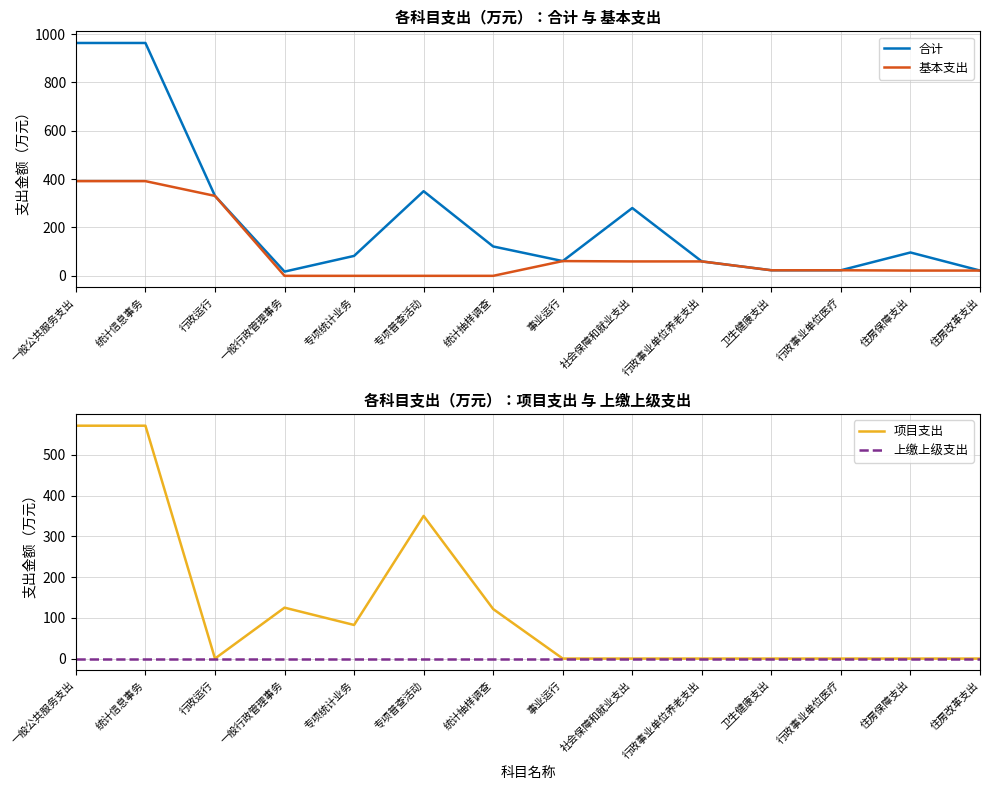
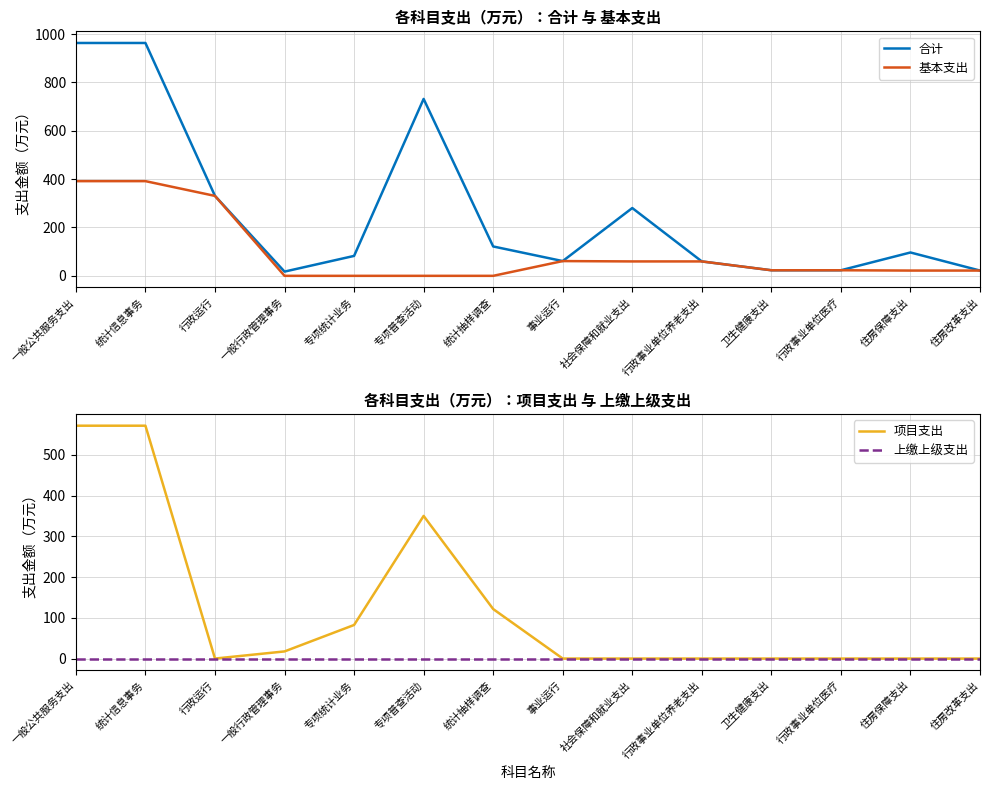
各科目支出（万元）：合计 与 基本支出, 合计, 专项普查活动: 350 -> 730
各科目支出（万元）：项目支出 与 上缴上级支出, 项目支出, 一般行政管理事务: 120 -> 20
